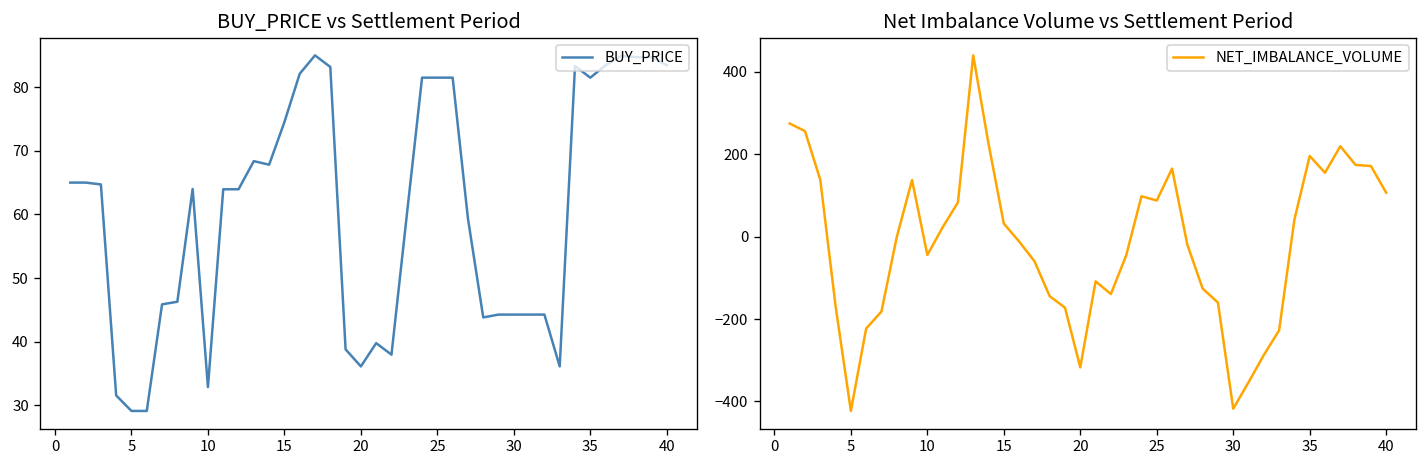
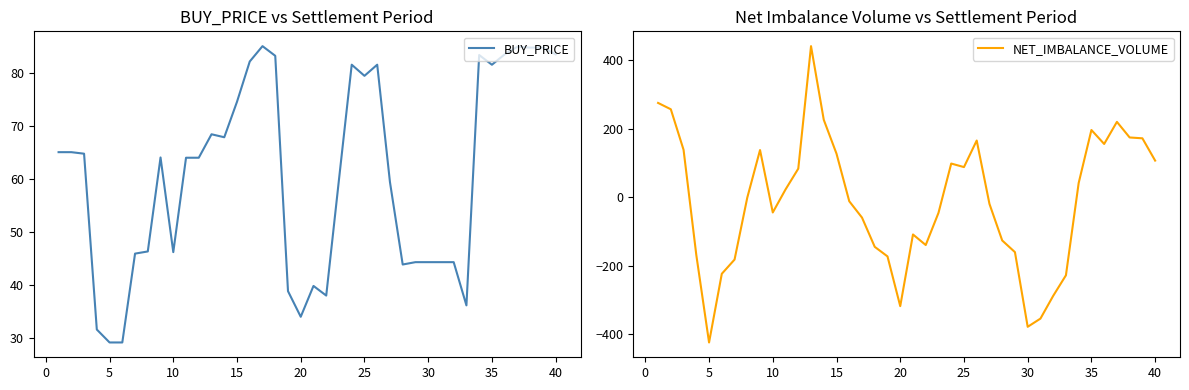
BUY_PRICE vs Settlement Period, 10: 33 -> 46
BUY_PRICE vs Settlement Period, 20: 36 -> 34
BUY_PRICE vs Settlement Period, 25: 82 -> 79
Net Imbalance Volume vs Settlement Period, 15: 30 -> 130
Net Imbalance Volume vs Settlement Period, 30: -420 -> -380
